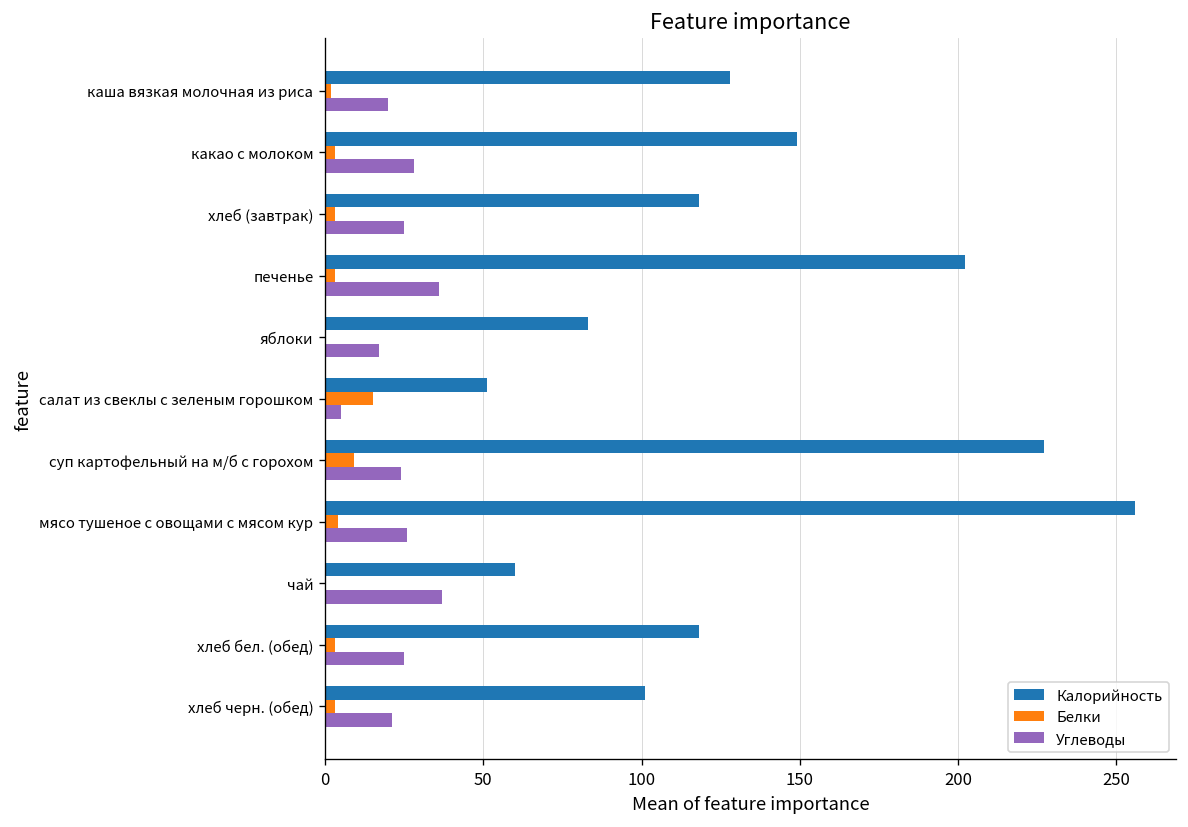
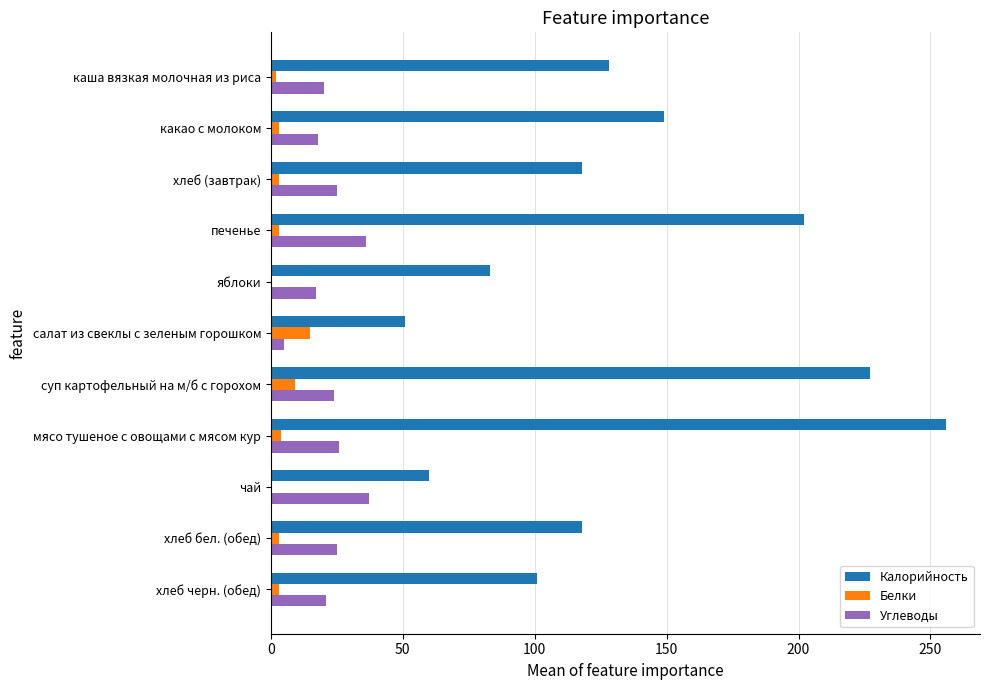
Углеводы, какао с молоком: 28 -> 18
